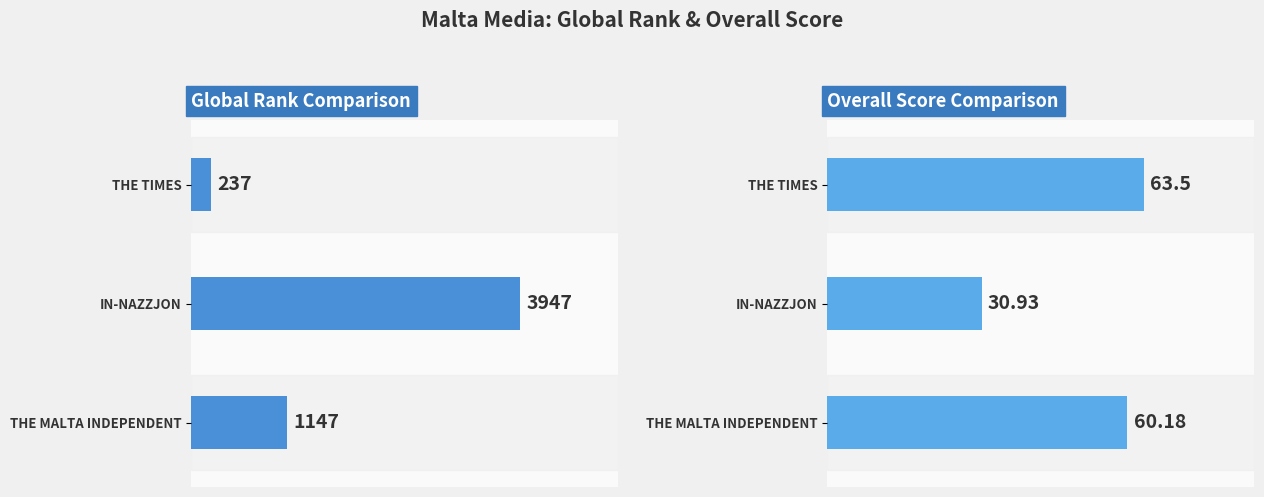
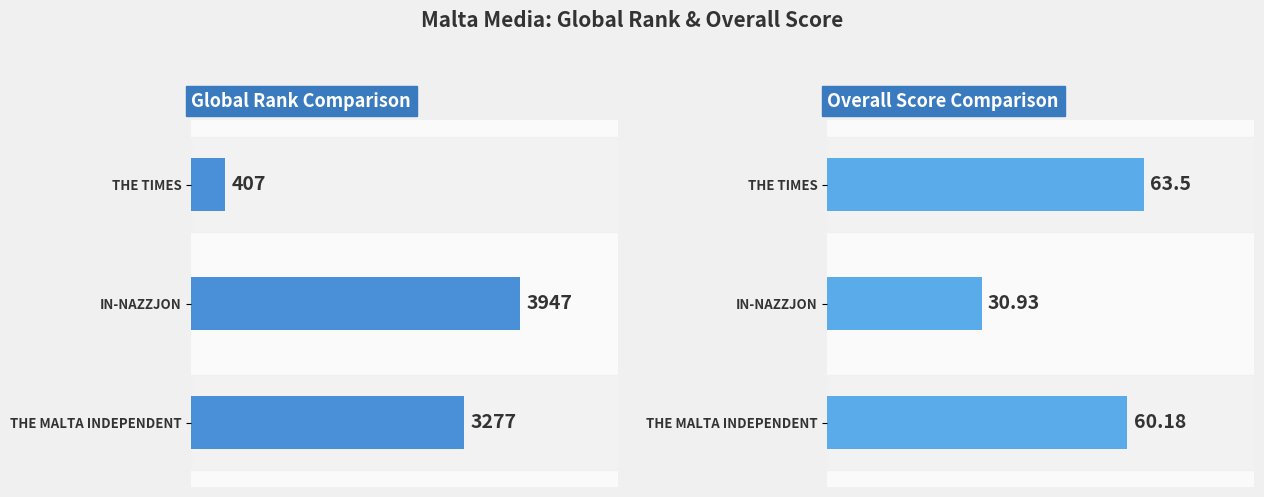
Global Rank Comparison, THE TIMES: 237 -> 407
Global Rank Comparison, THE MALTA INDEPENDENT: 1147 -> 3277
